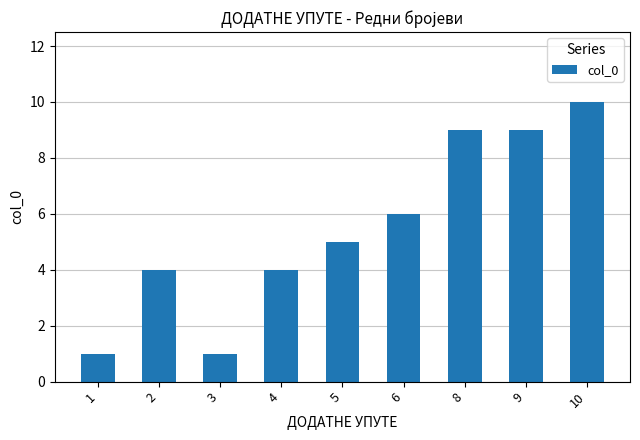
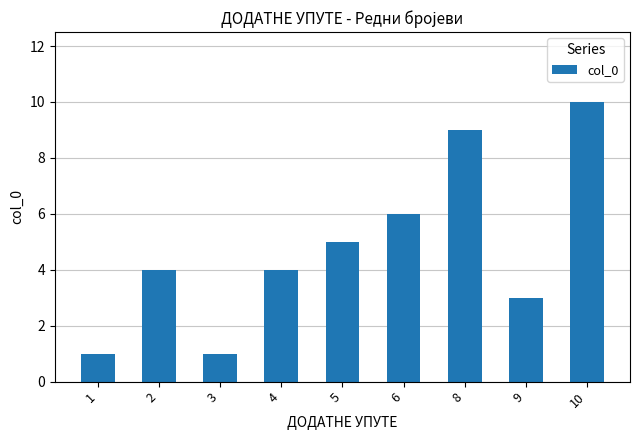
9: 9 -> 3
